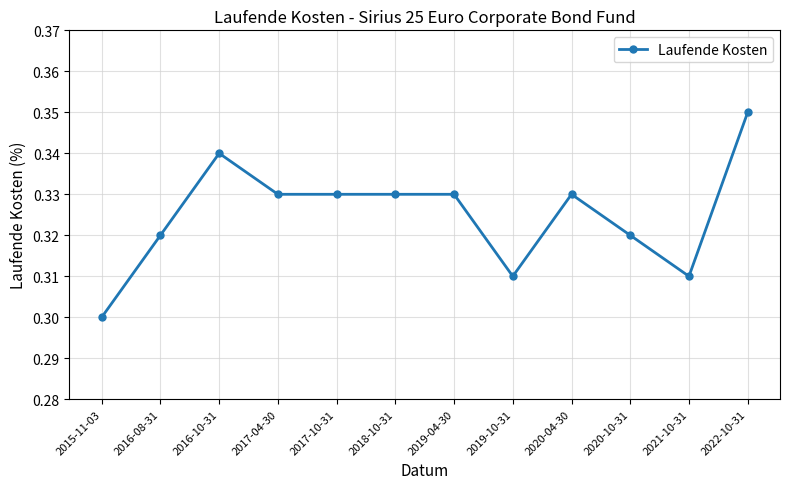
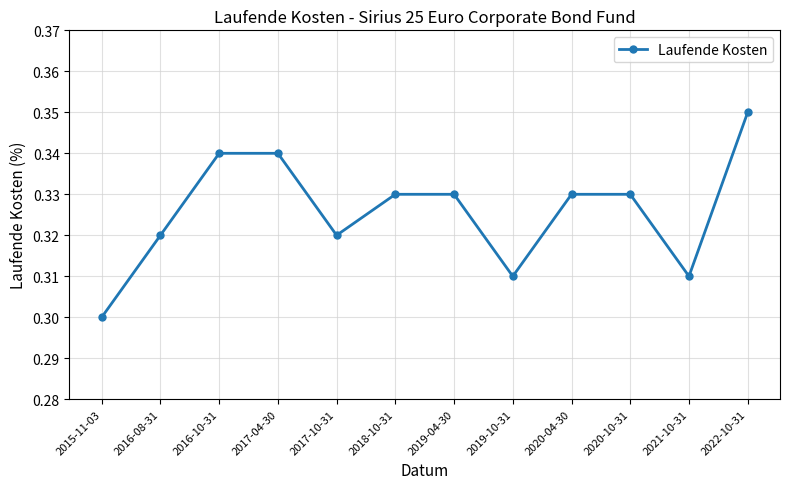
2017-04-30: 0.33 -> 0.34
2017-10-31: 0.33 -> 0.32
2020-10-31: 0.32 -> 0.33
